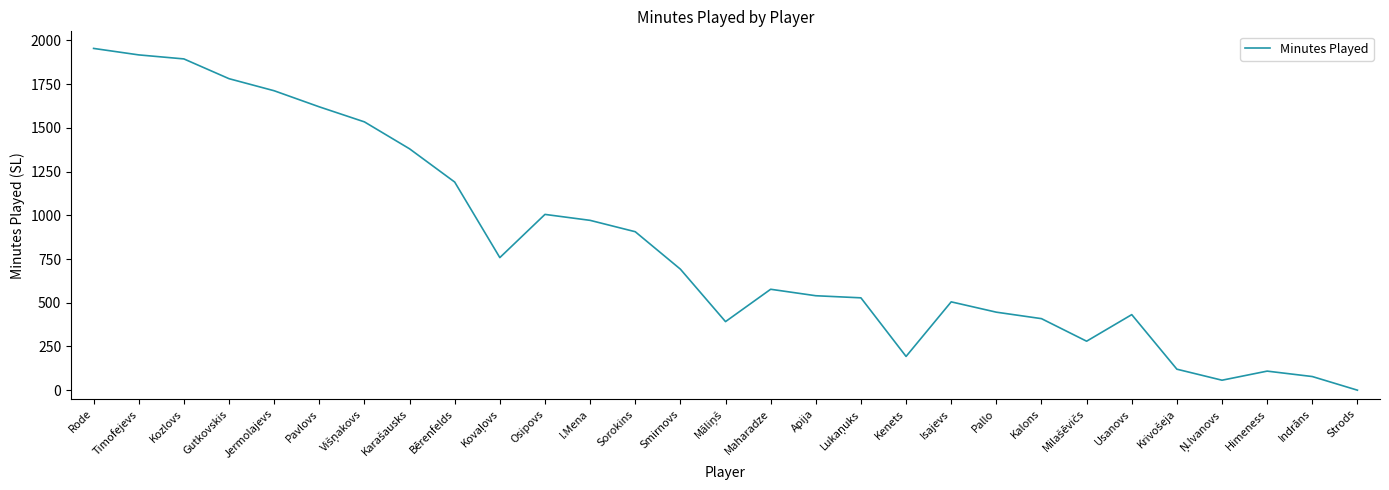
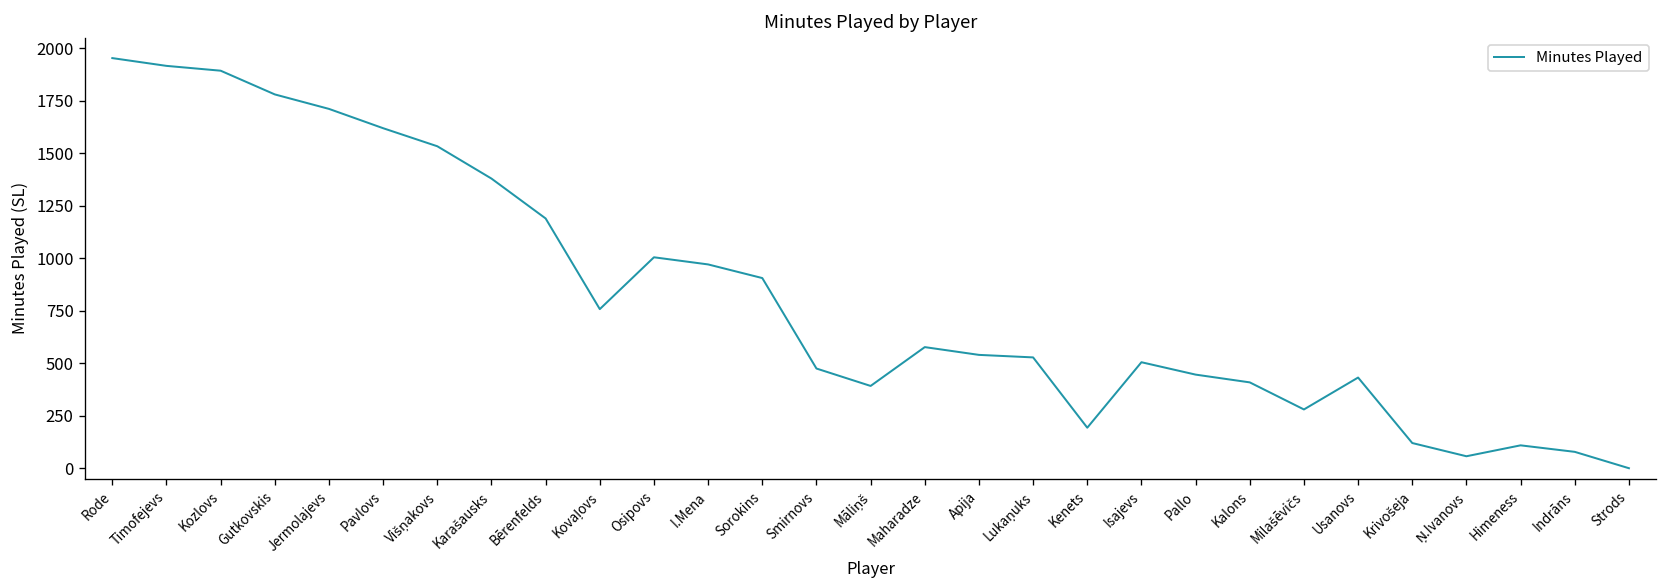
Smirnovs: 690 -> 480
